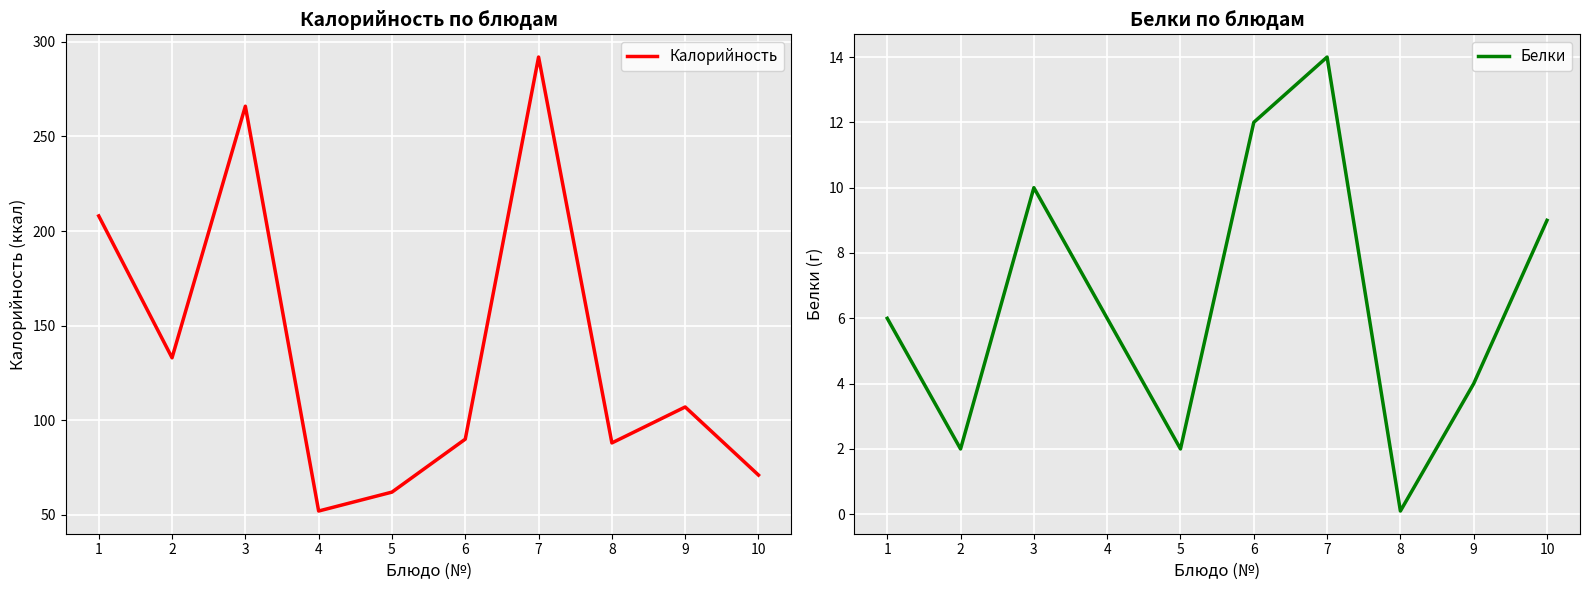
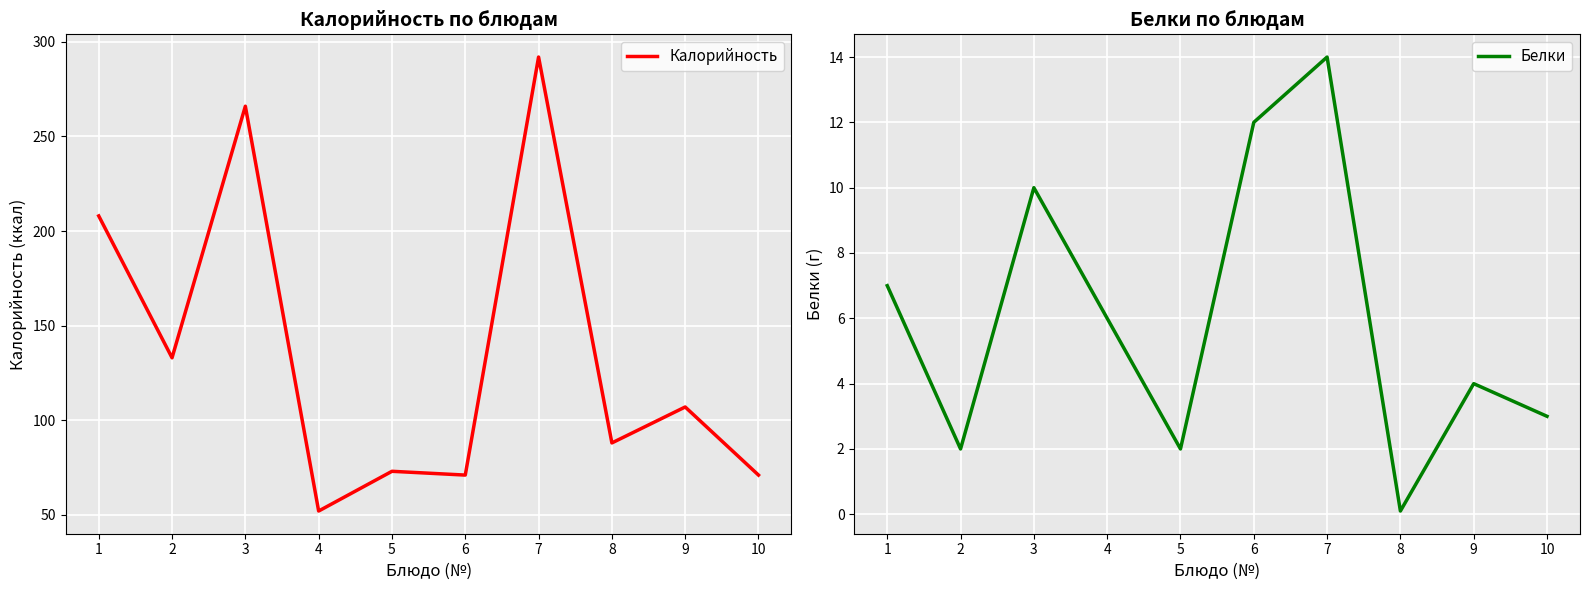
Калорийность по блюдам, 5: 62 -> 73
Калорийность по блюдам, 6: 90 -> 71
Белки по блюдам, 1: 6 -> 7
Белки по блюдам, 10: 9 -> 3
